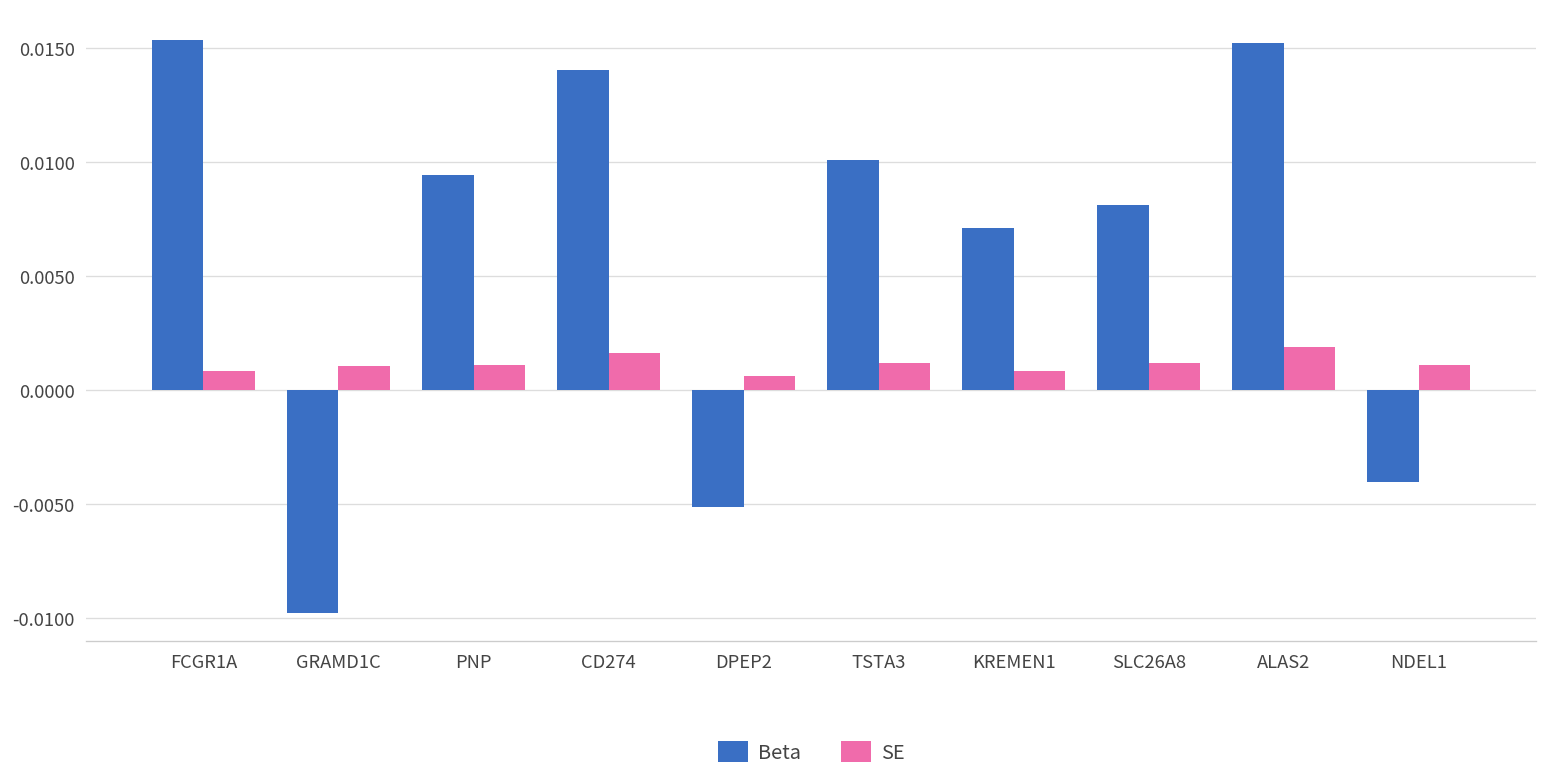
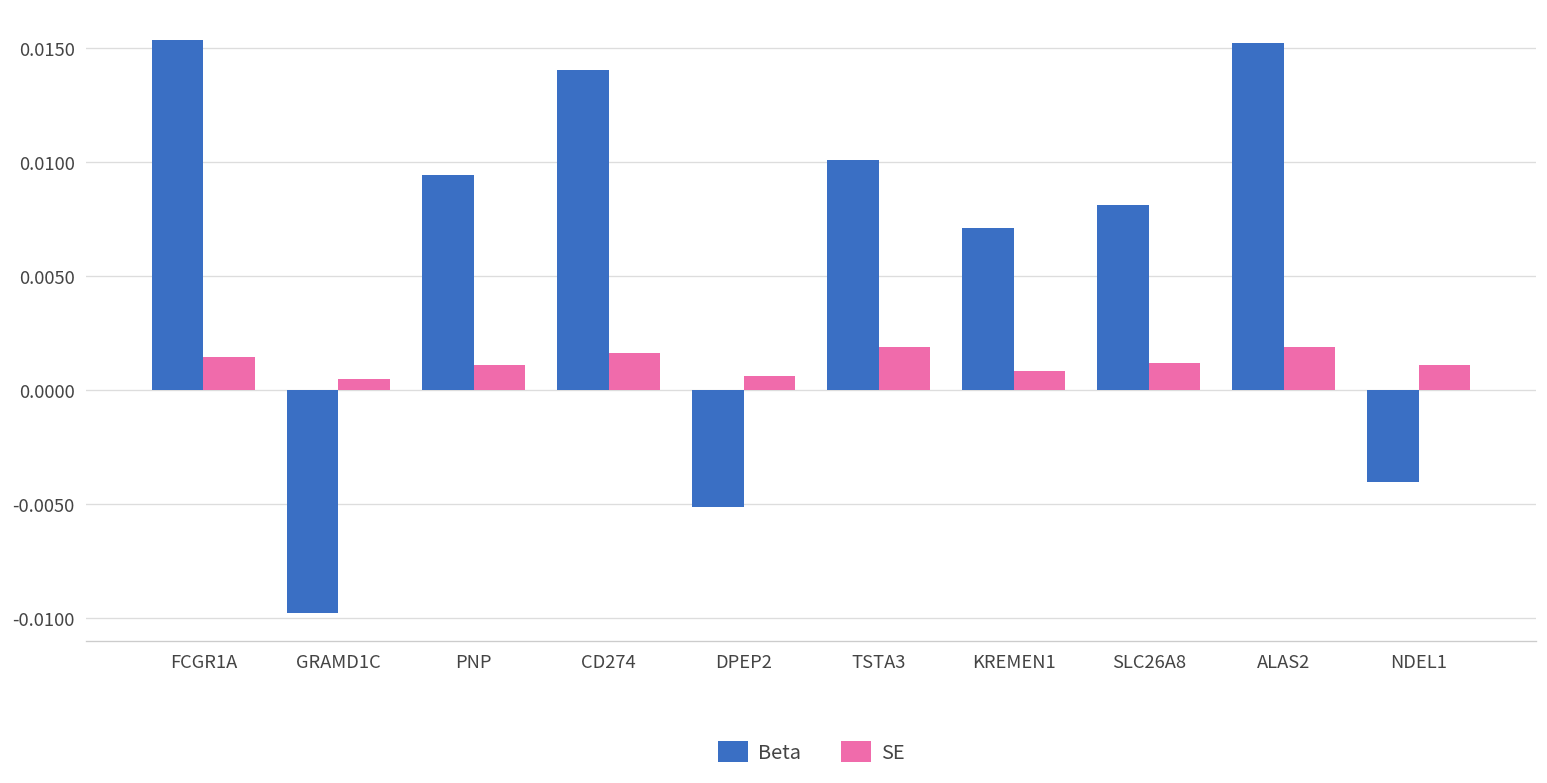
SE, FCGR1A: 0.0008 -> 0.0014
SE, GRAMD1C: 0.0011 -> 0.0005
SE, TSTA3: 0.0012 -> 0.0019
